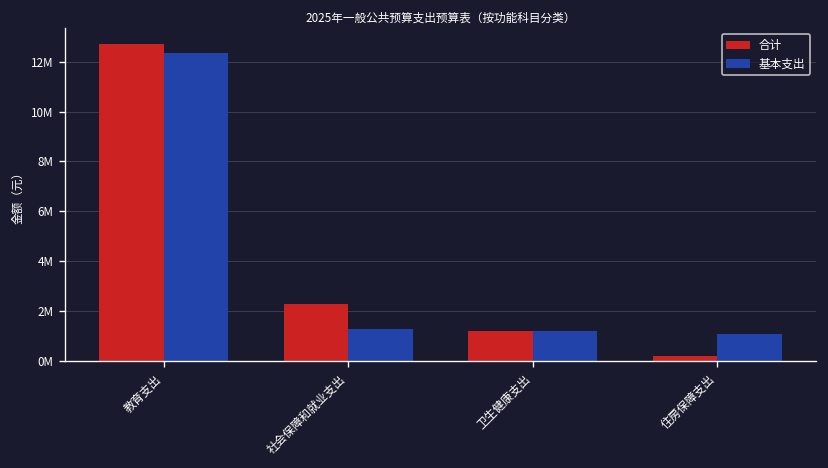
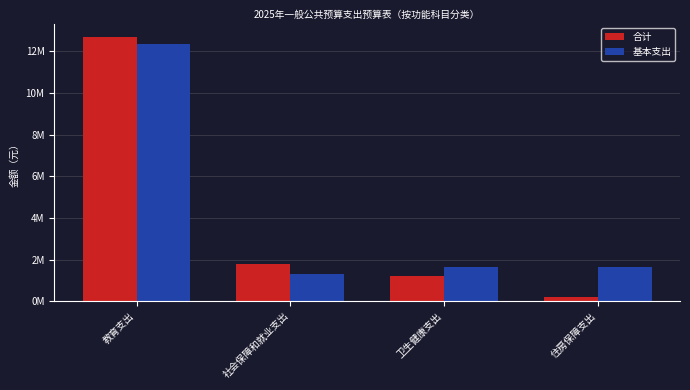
合计, 社会保障和就业支出: 2300000 -> 1800000
基本支出, 卫生健康支出: 1200000 -> 1600000
基本支出, 住房保障支出: 1100000 -> 1600000
